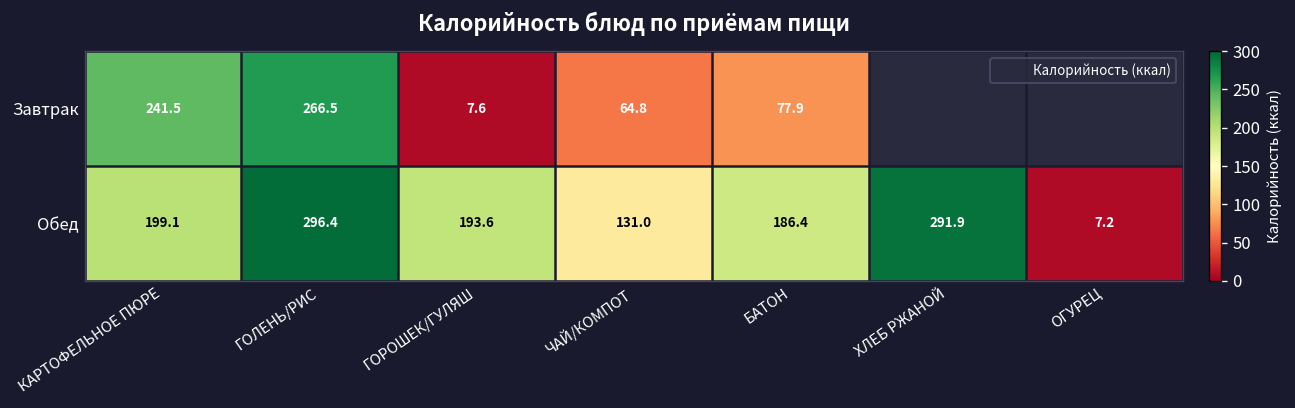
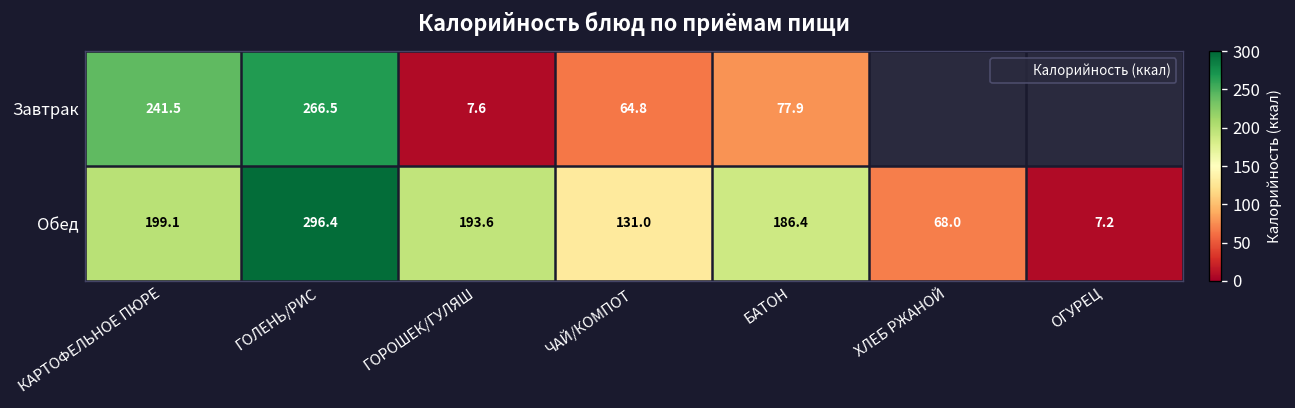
Обед, ХЛЕБ РЖАНОЙ: 291.9 -> 68.0
